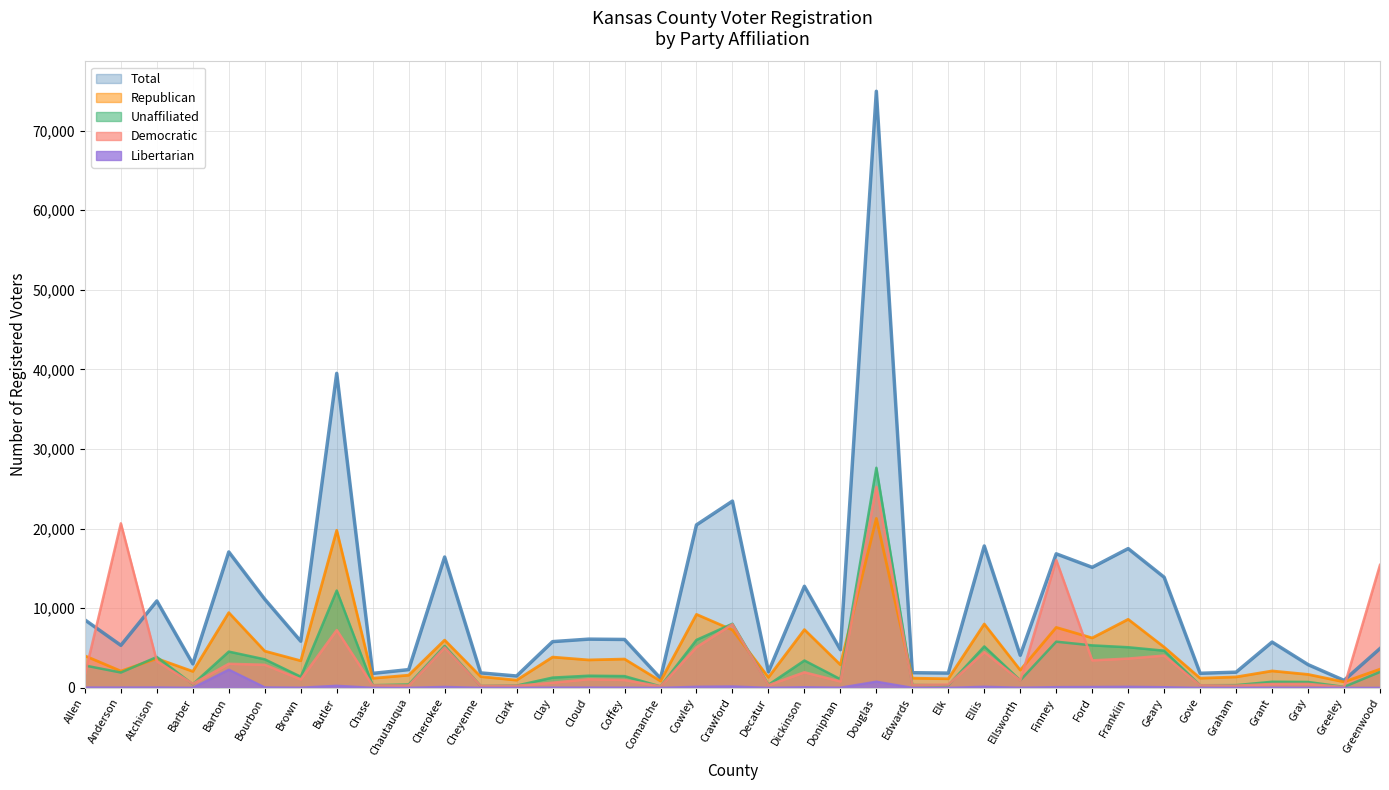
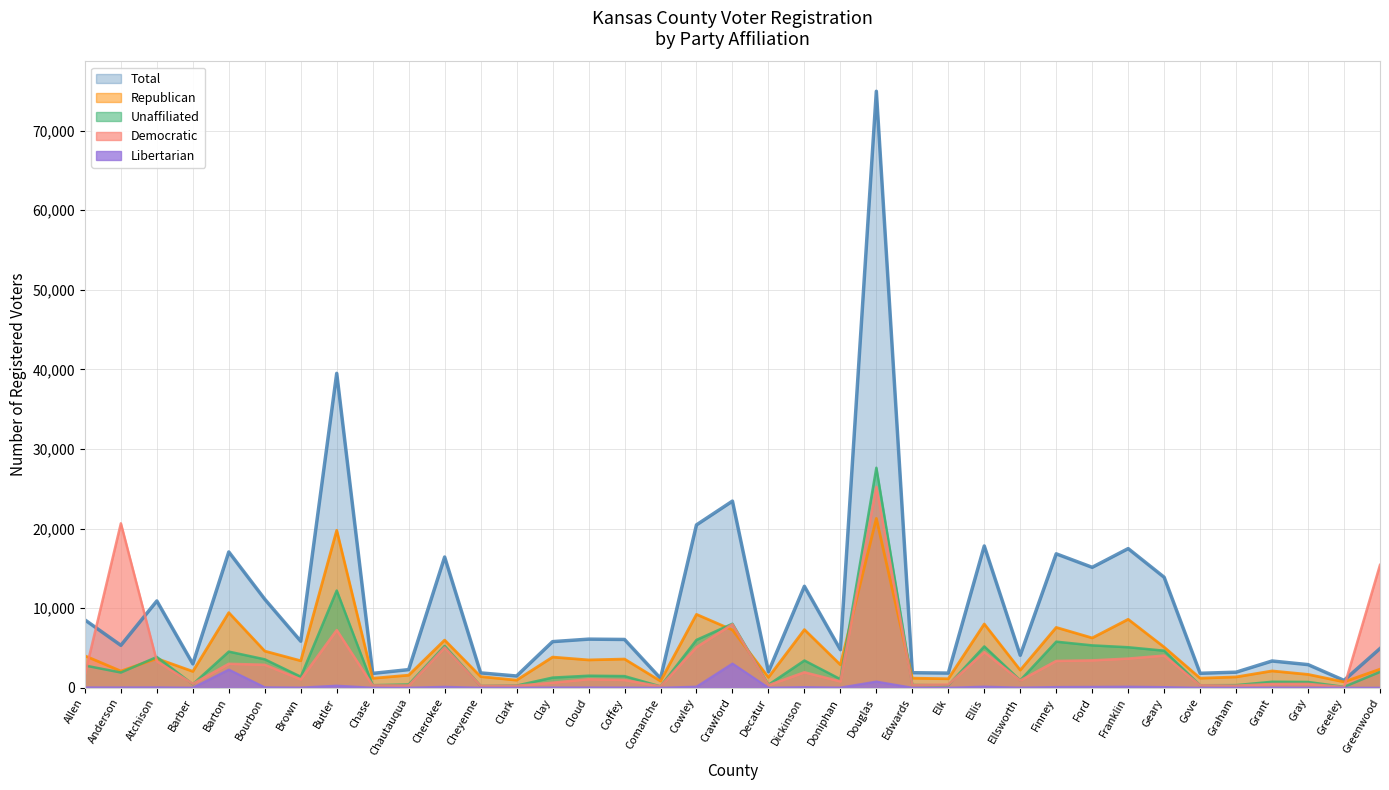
Libertarian, Crawford: 0 -> 3,000
Democratic, Finney: 16,000 -> 3,000
Total, Grant: 6,000 -> 3,000
